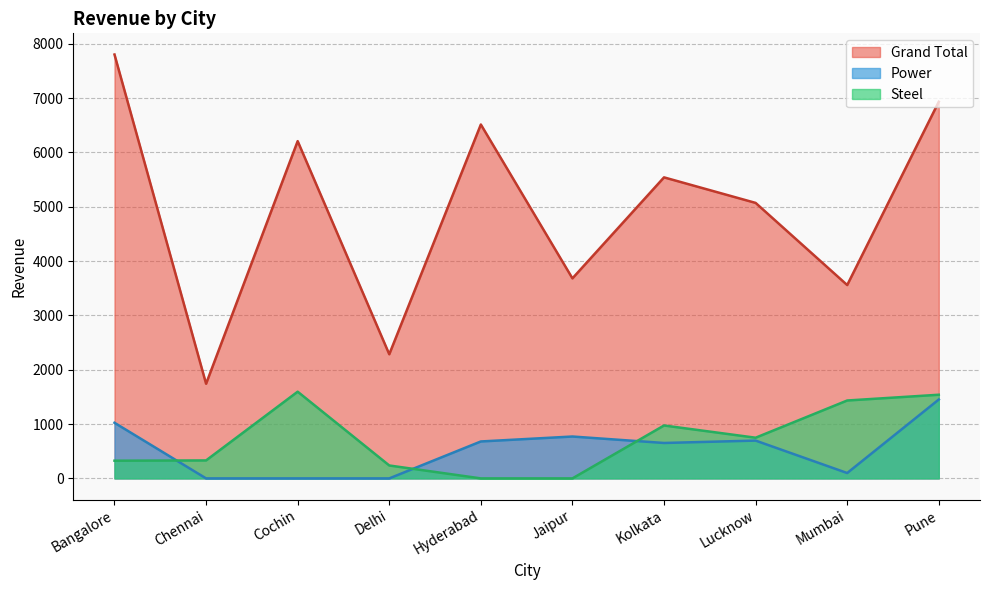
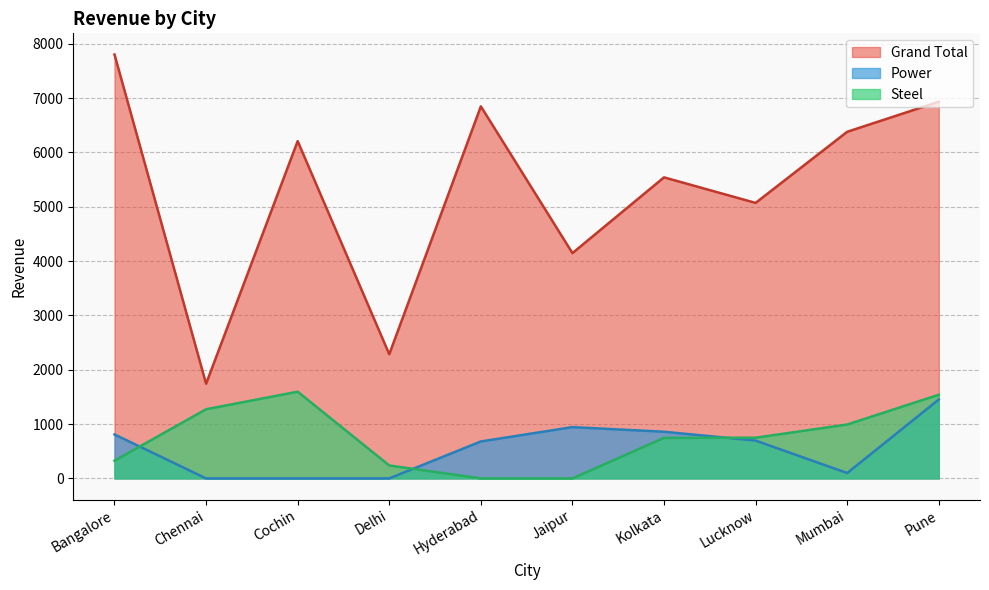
Power, Bangalore: 1000 -> 800
Steel, Chennai: 300 -> 1300
Grand Total, Hyderabad: 6500 -> 6800
Grand Total, Jaipur: 3700 -> 4100
Power, Jaipur: 800 -> 900
Power, Kolkata: 700 -> 900
Steel, Kolkata: 1000 -> 700
Grand Total, Mumbai: 3600 -> 6400
Steel, Mumbai: 1400 -> 1000
